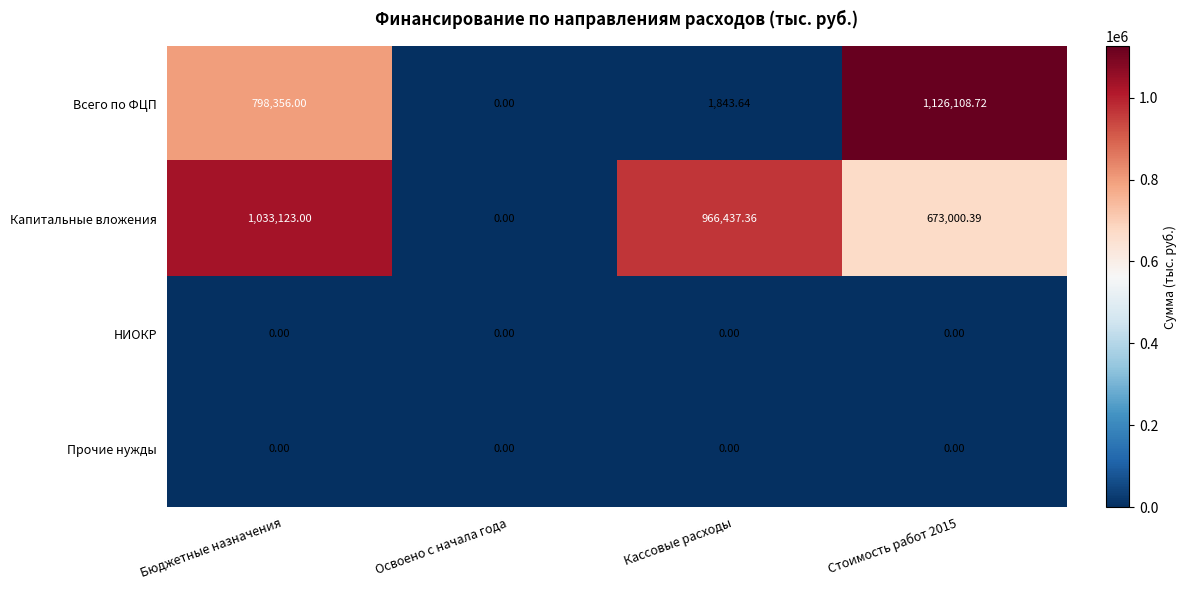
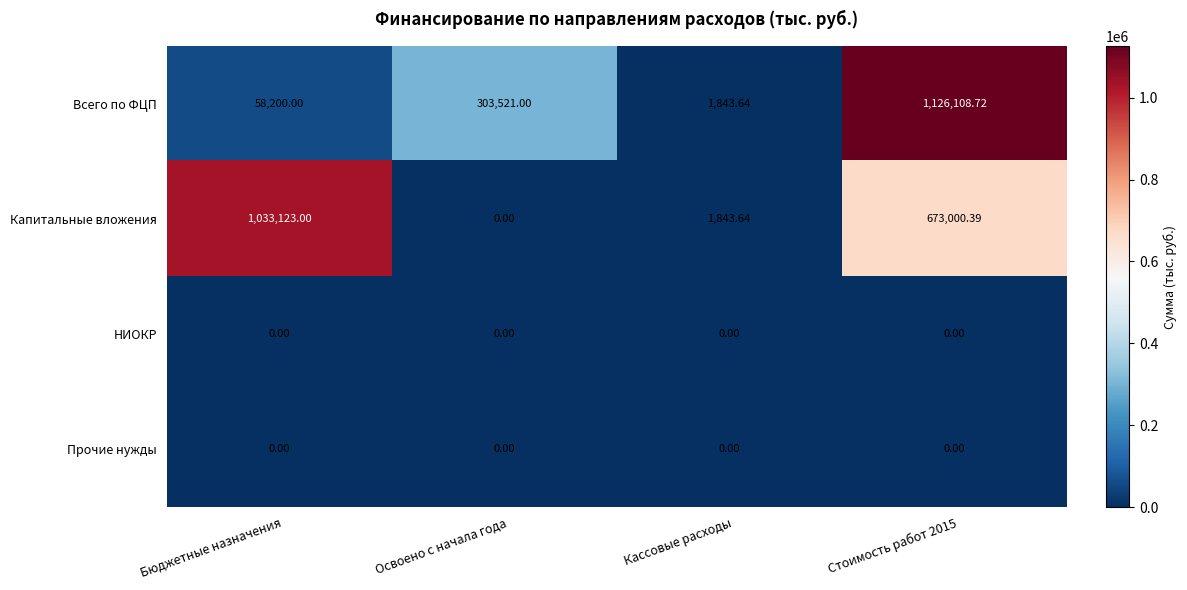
Всего по ФЦП, Бюджетные назначения: 798,356.00 -> 58,200.00
Всего по ФЦП, Освоено с начала года: 0.00 -> 303,521.00
Капитальные вложения, Кассовые расходы: 966,437.36 -> 1,843.64
